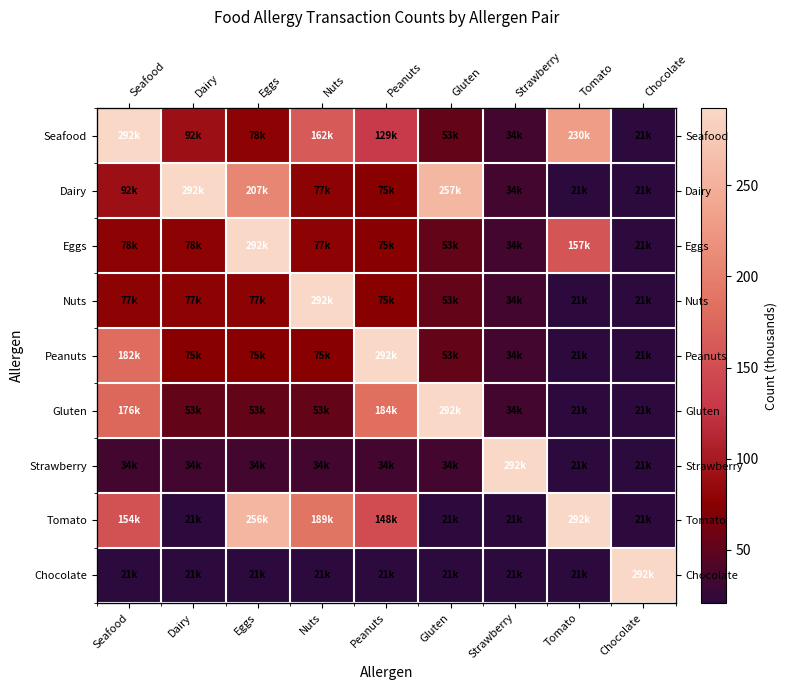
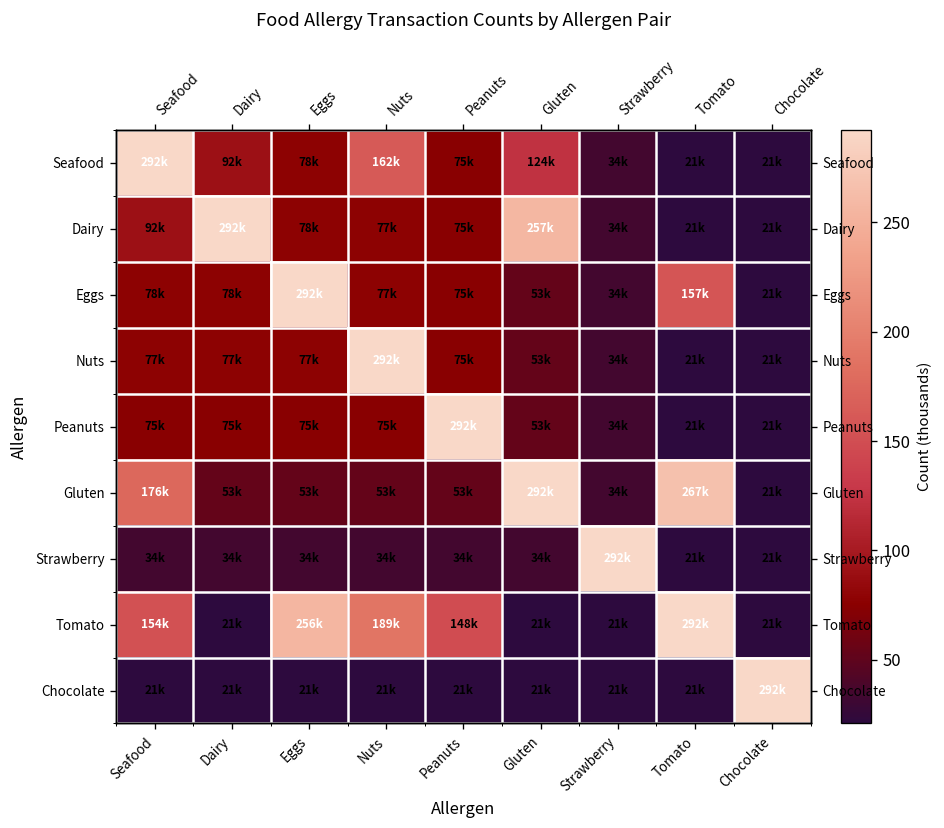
Seafood, Peanuts: 129k -> 75k
Seafood, Gluten: 53k -> 124k
Seafood, Tomato: 230k -> 21k
Dairy, Eggs: 207k -> 78k
Peanuts, Seafood: 182k -> 75k
Gluten, Peanuts: 184k -> 53k
Gluten, Tomato: 21k -> 267k
